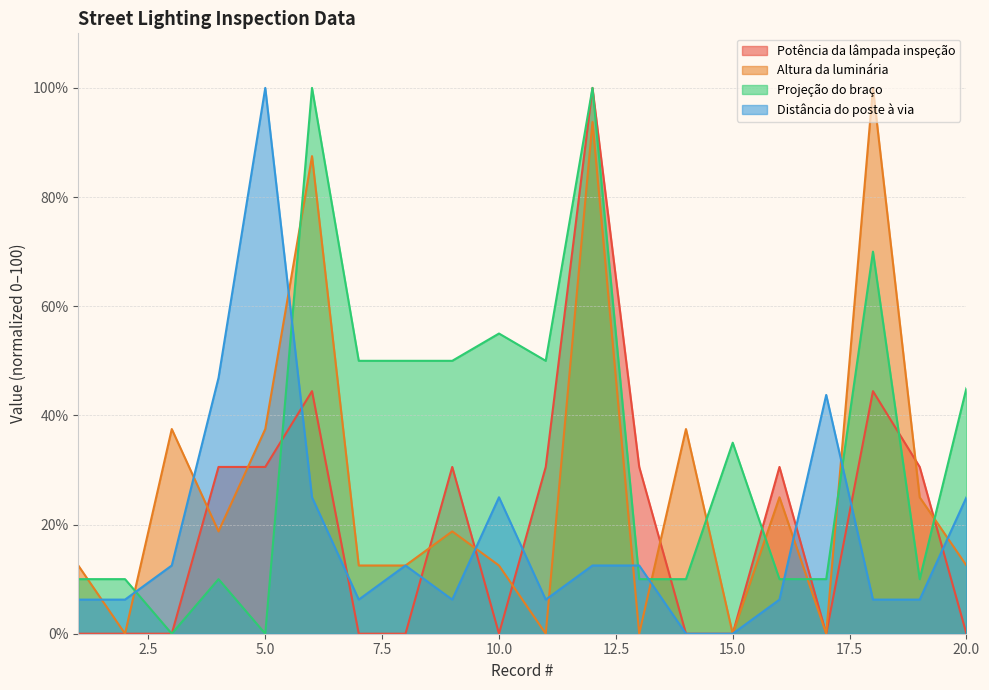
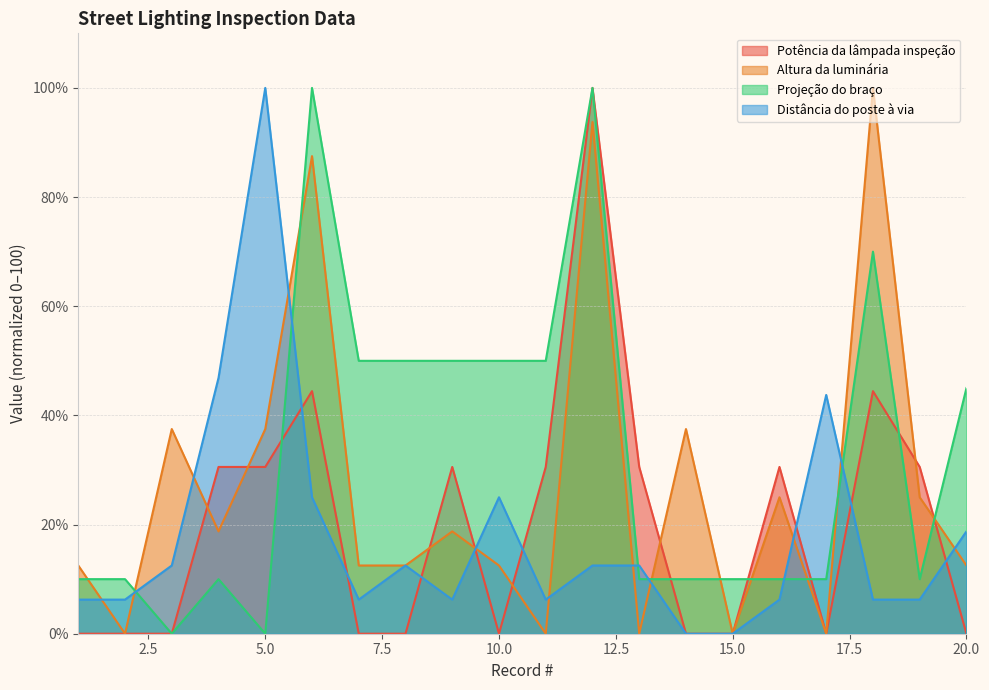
Projeção do braço, 10.0: 55% -> 50%
Projeção do braço, 15.0: 35% -> 10%
Distância do poste à via, 20.0: 25% -> 19%
